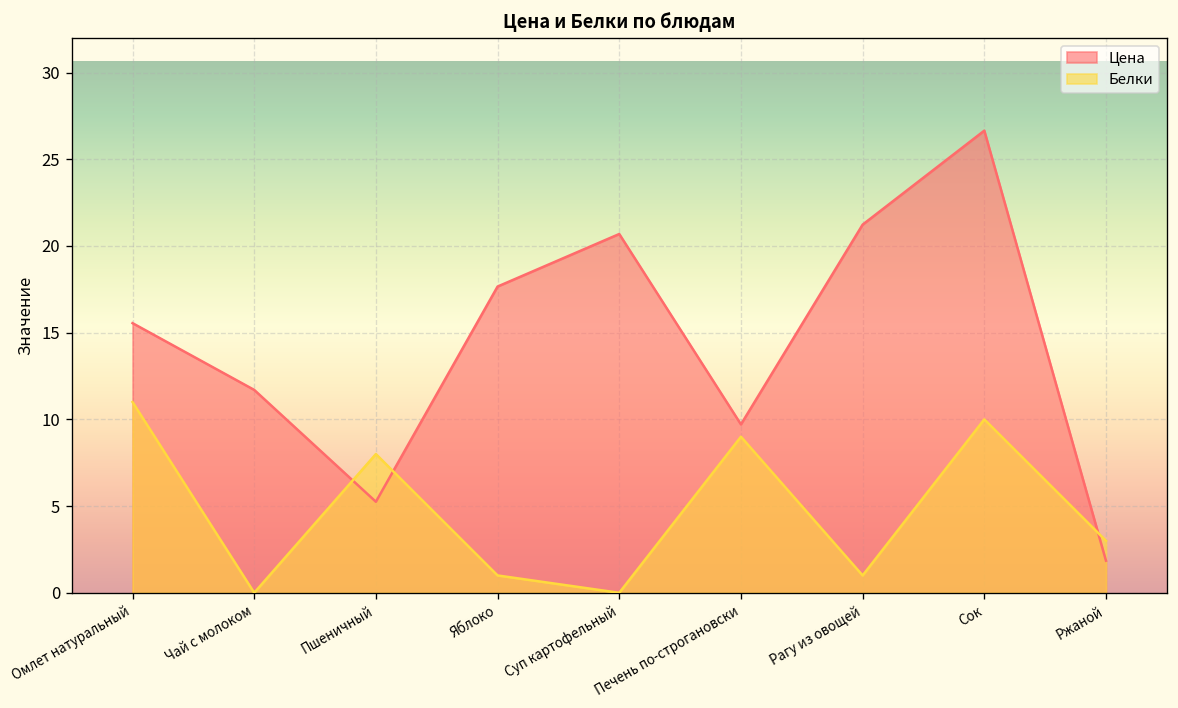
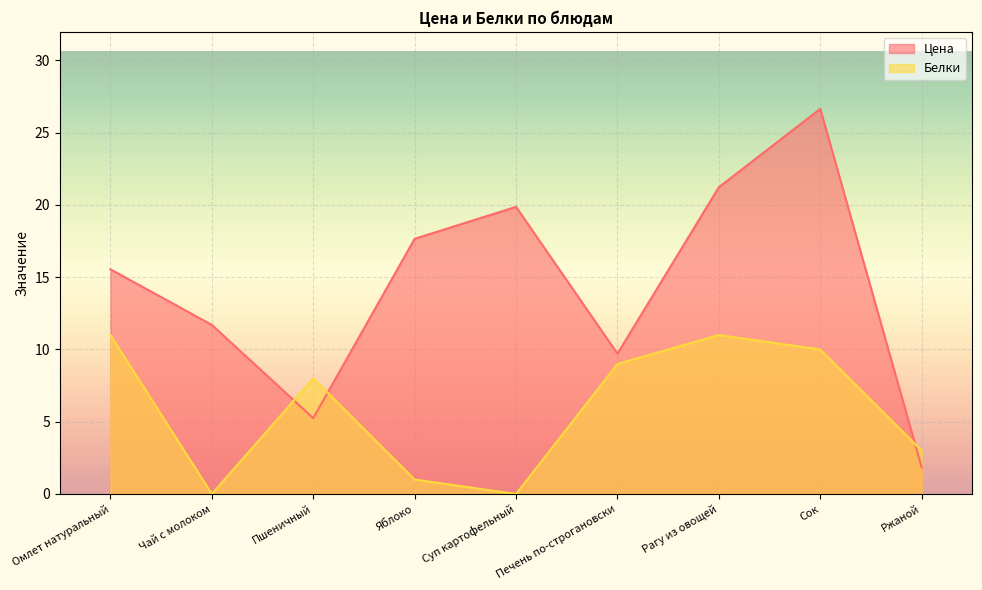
Цена, Суп картофельный: 20.7 -> 19.9
Белки, Рагу из овощей: 1 -> 11
